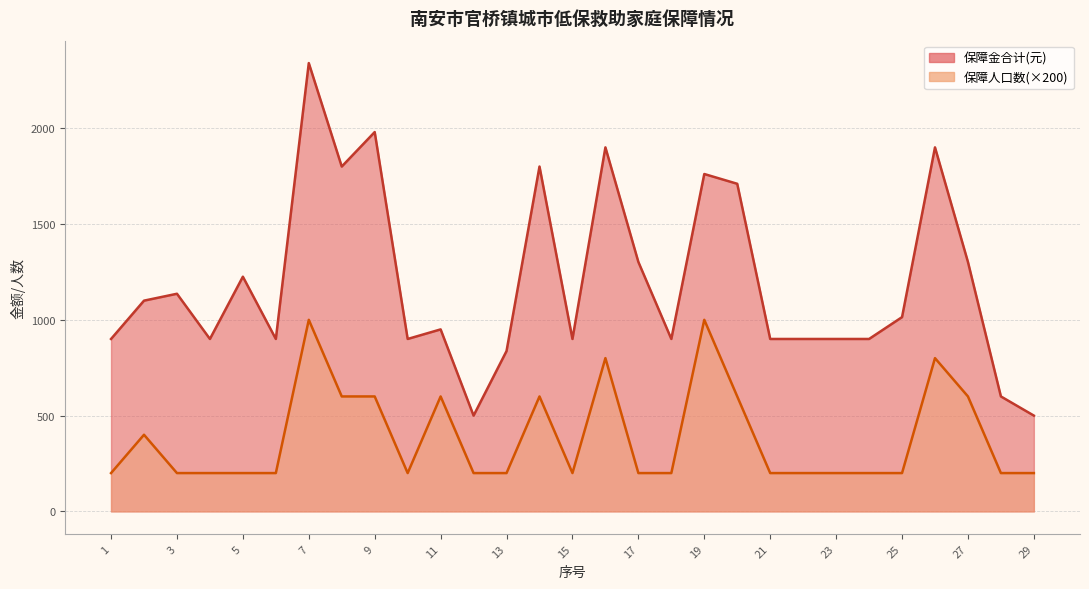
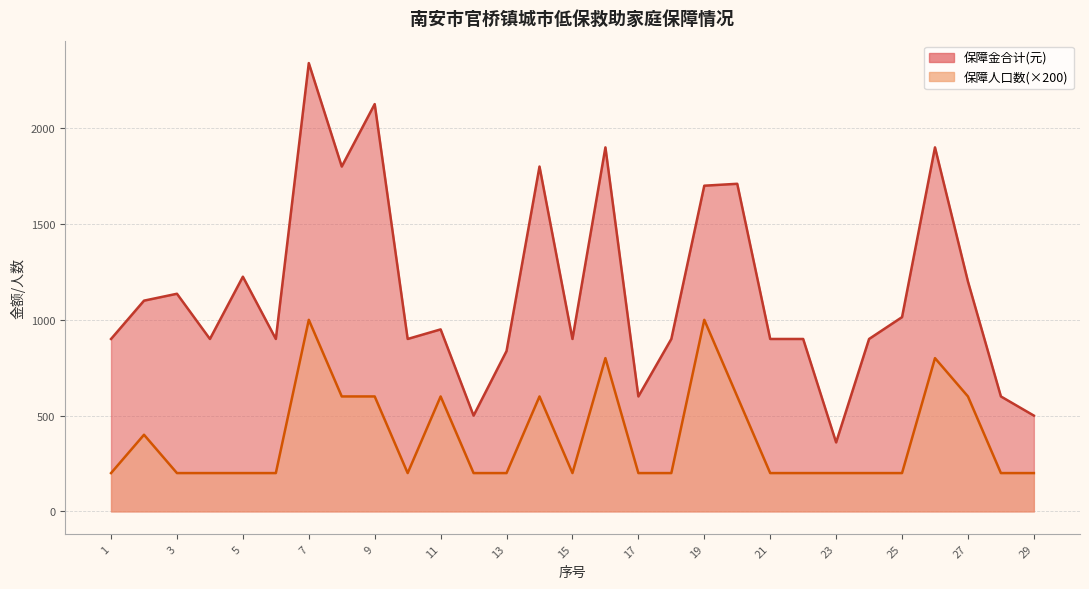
保障金合计(元), 9: 1980 -> 2130
保障金合计(元), 17: 1300 -> 600
保障金合计(元), 19: 1760 -> 1700
保障金合计(元), 23: 900 -> 360
保障金合计(元), 27: 1300 -> 1200
